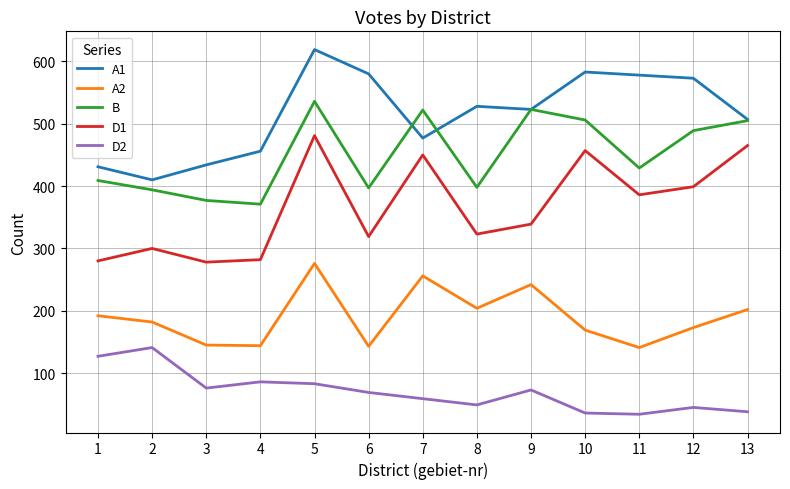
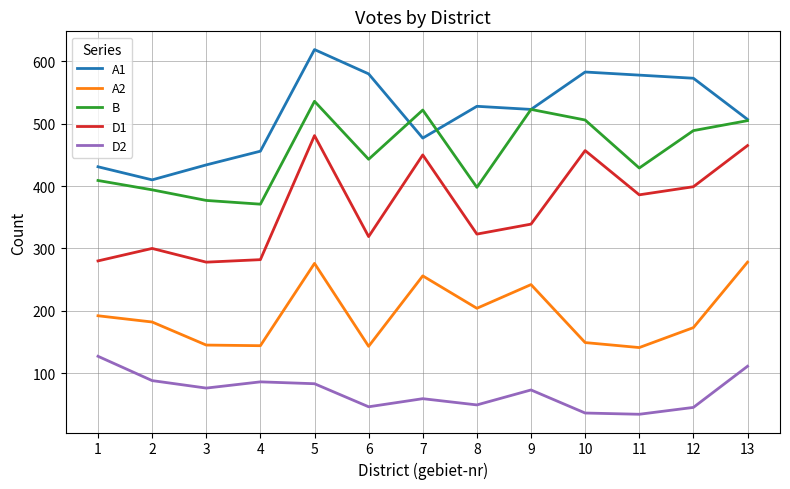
D2, 2: 140 -> 90
B, 6: 400 -> 440
D2, 6: 70 -> 50
A2, 10: 170 -> 150
A2, 13: 200 -> 280
D2, 13: 40 -> 110
